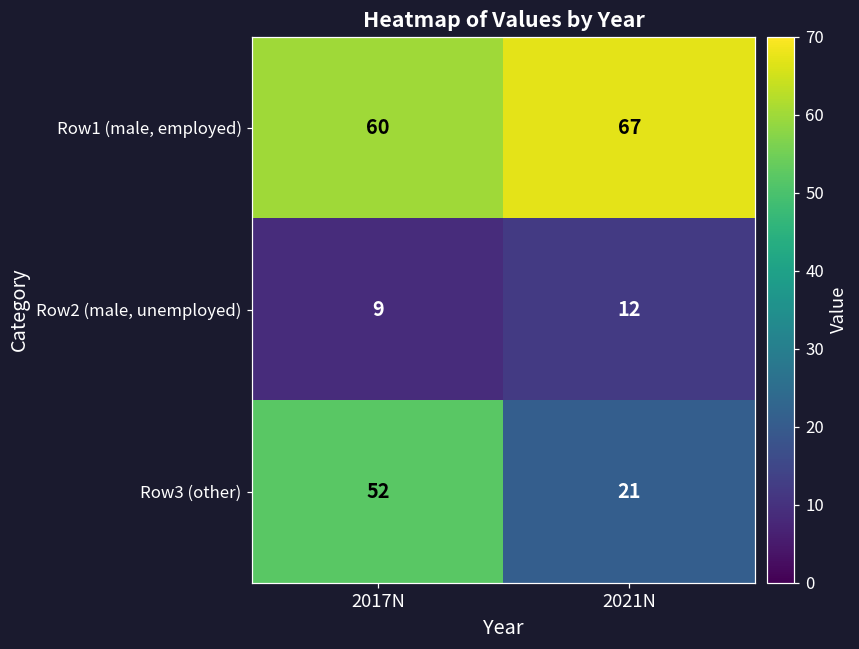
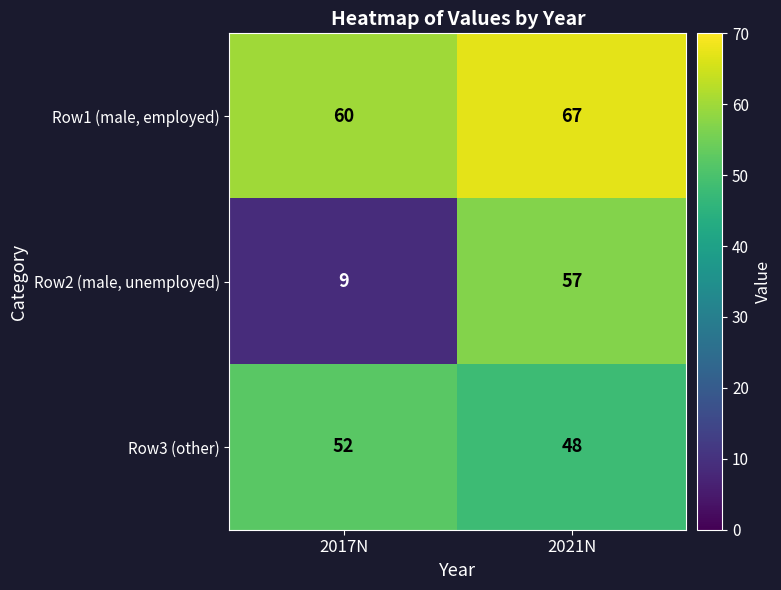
Row2 (male, unemployed), 2021N: 12 -> 57
Row3 (other), 2021N: 21 -> 48
